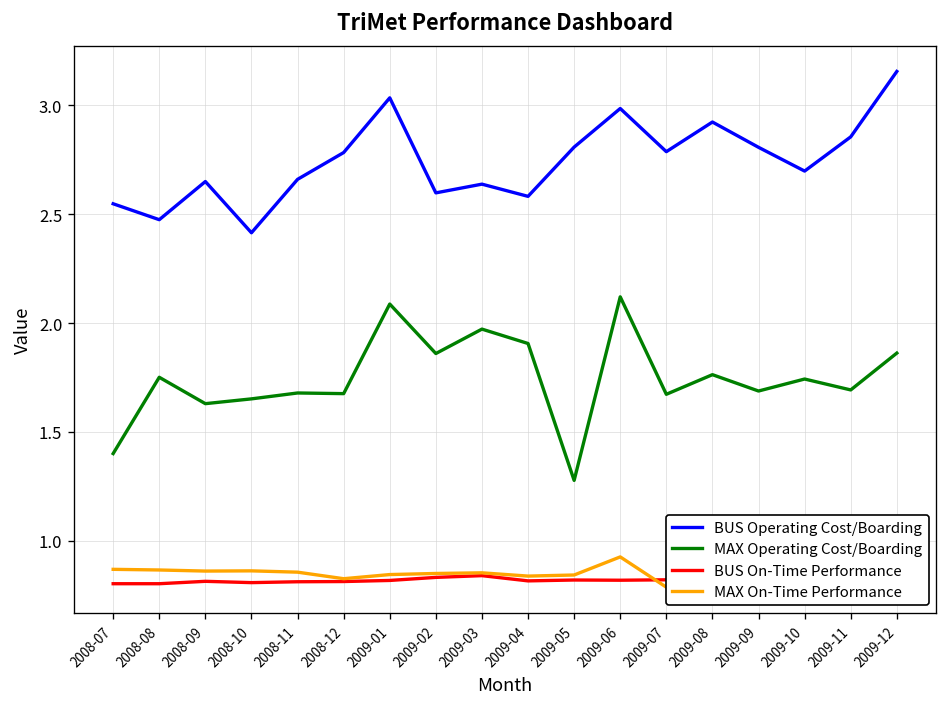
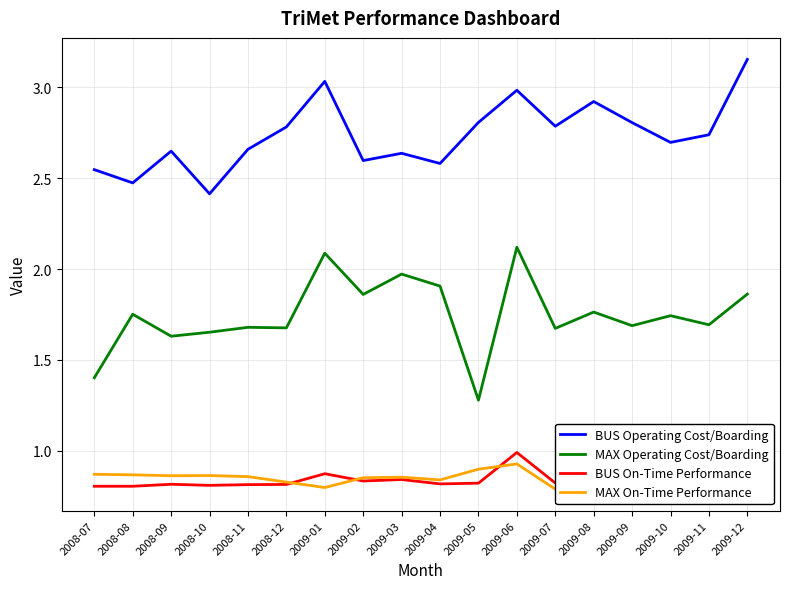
BUS On-Time Performance, 2009-01: 0.82 -> 0.87
MAX On-Time Performance, 2009-01: 0.85 -> 0.80
MAX On-Time Performance, 2009-05: 0.84 -> 0.90
BUS On-Time Performance, 2009-06: 0.82 -> 0.99
BUS Operating Cost/Boarding, 2009-11: 2.85 -> 2.74
